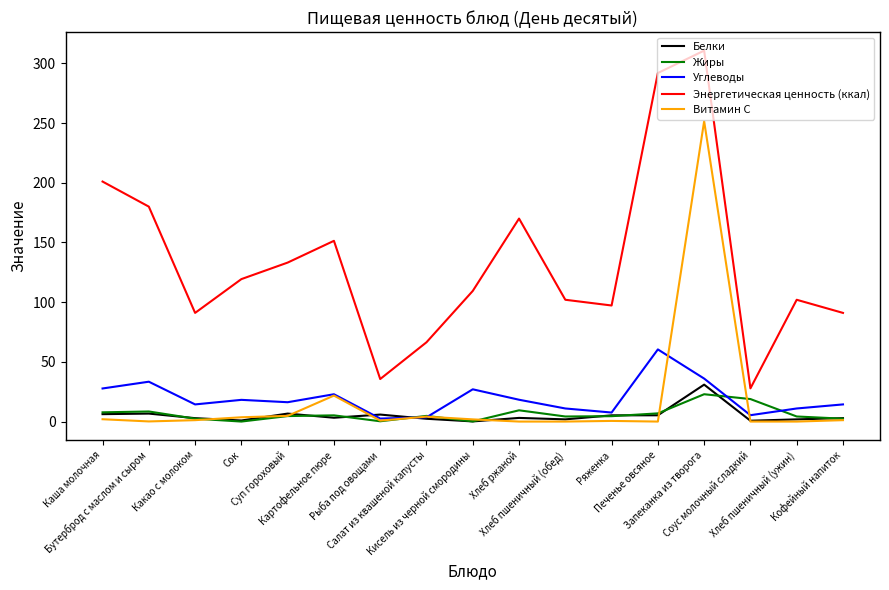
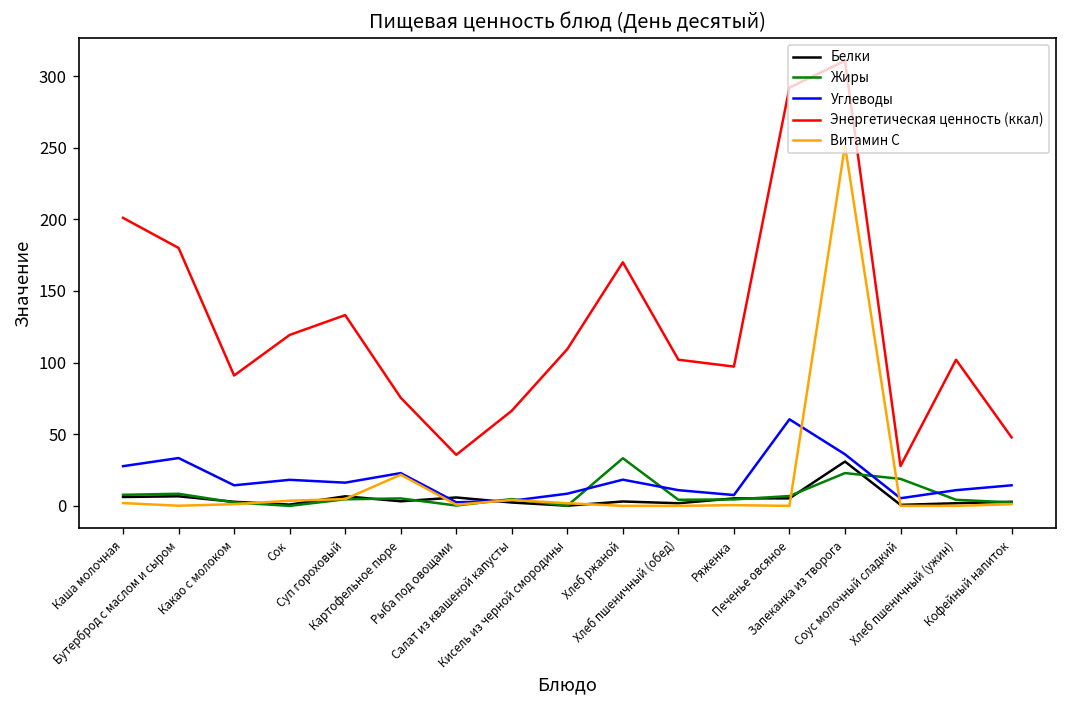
Энергетическая ценность (ккал), Картофельное пюре: 151 -> 75
Углеводы, Кисель из черной смородины: 27 -> 9
Жиры, Хлеб ржаной: 9 -> 33
Энергетическая ценность (ккал), Кофейный напиток: 91 -> 48
